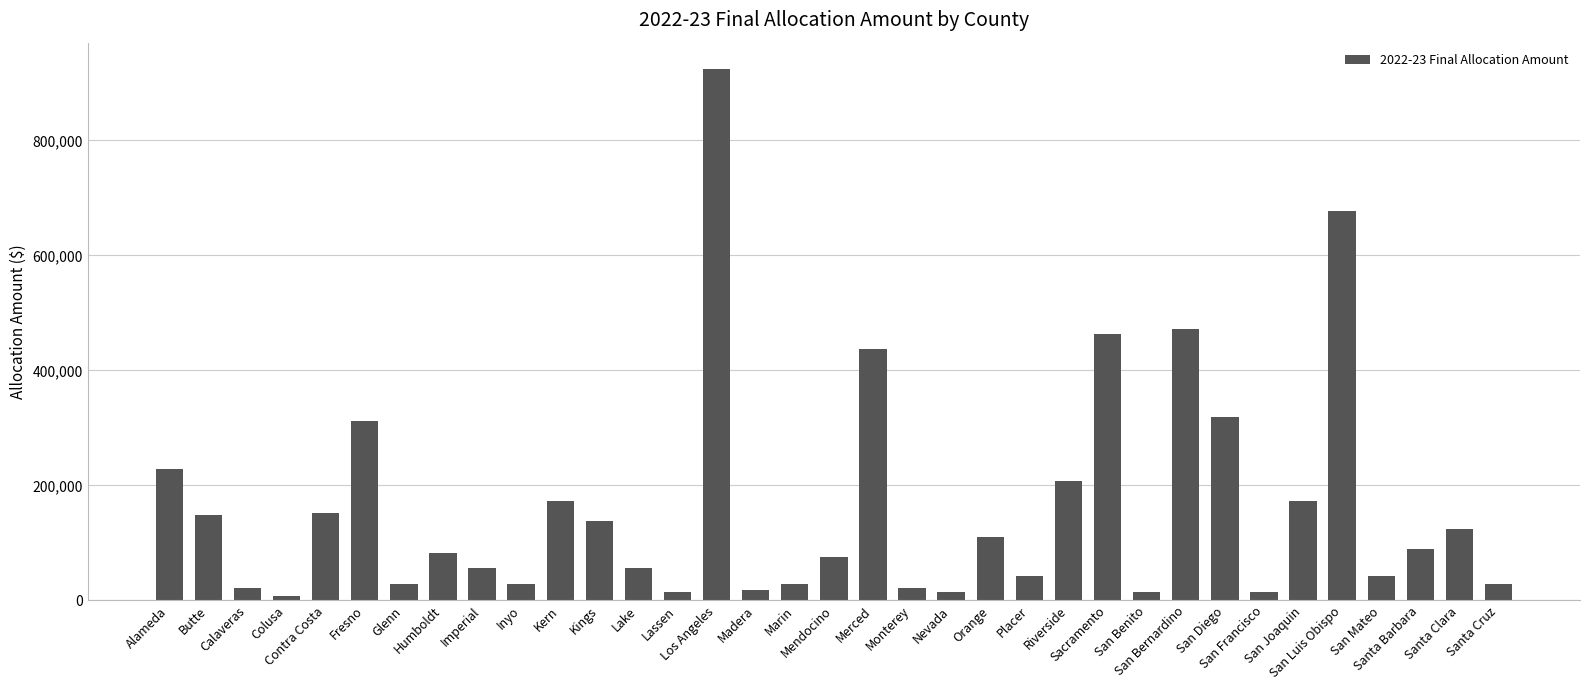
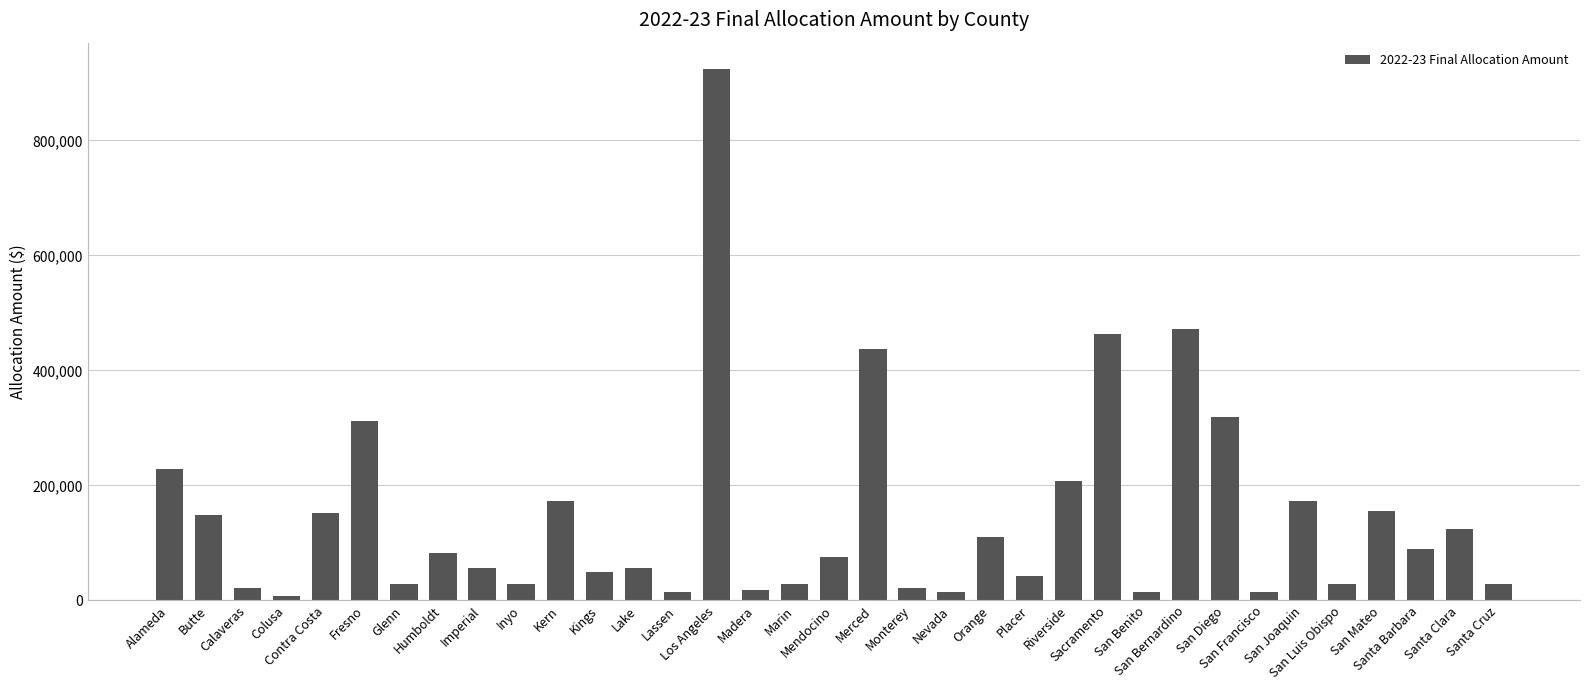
Kings: 140,000 -> 50,000
San Luis Obispo: 680,000 -> 30,000
San Mateo: 40,000 -> 160,000
